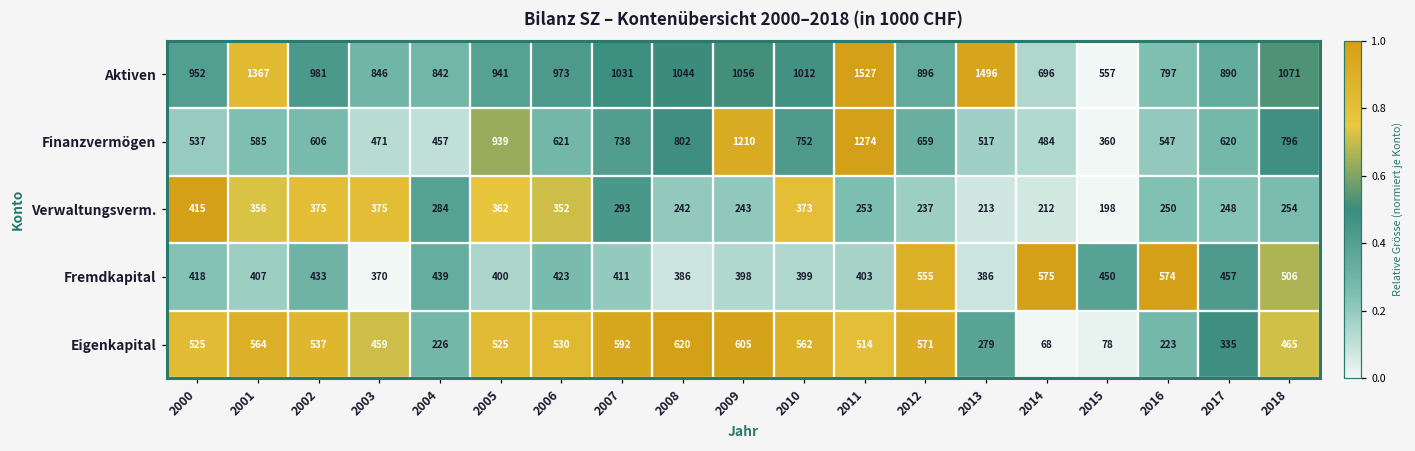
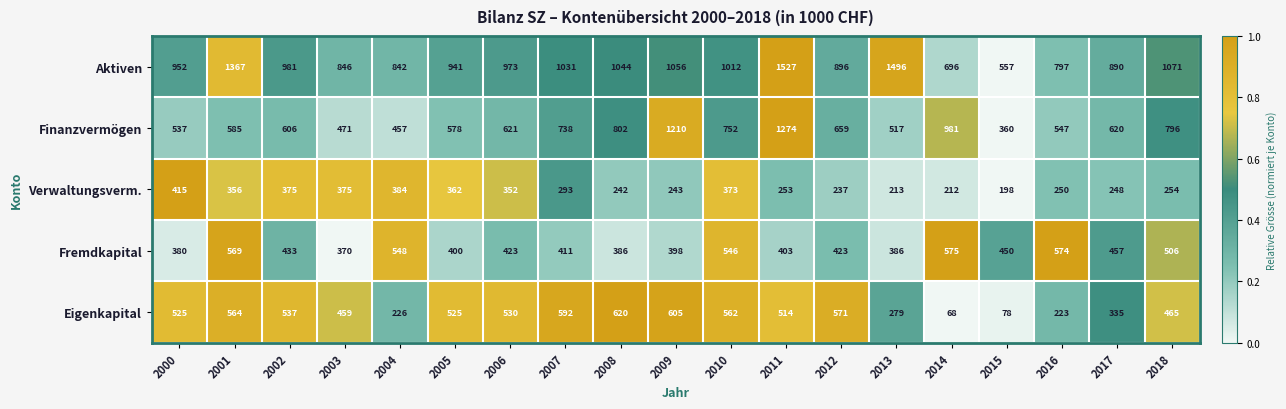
Finanzvermögen, 2005: 939 -> 578
Finanzvermögen, 2014: 484 -> 981
Verwaltungsverm., 2004: 284 -> 384
Fremdkapital, 2000: 418 -> 380
Fremdkapital, 2001: 407 -> 569
Fremdkapital, 2004: 439 -> 548
Fremdkapital, 2010: 399 -> 546
Fremdkapital, 2012: 555 -> 423
